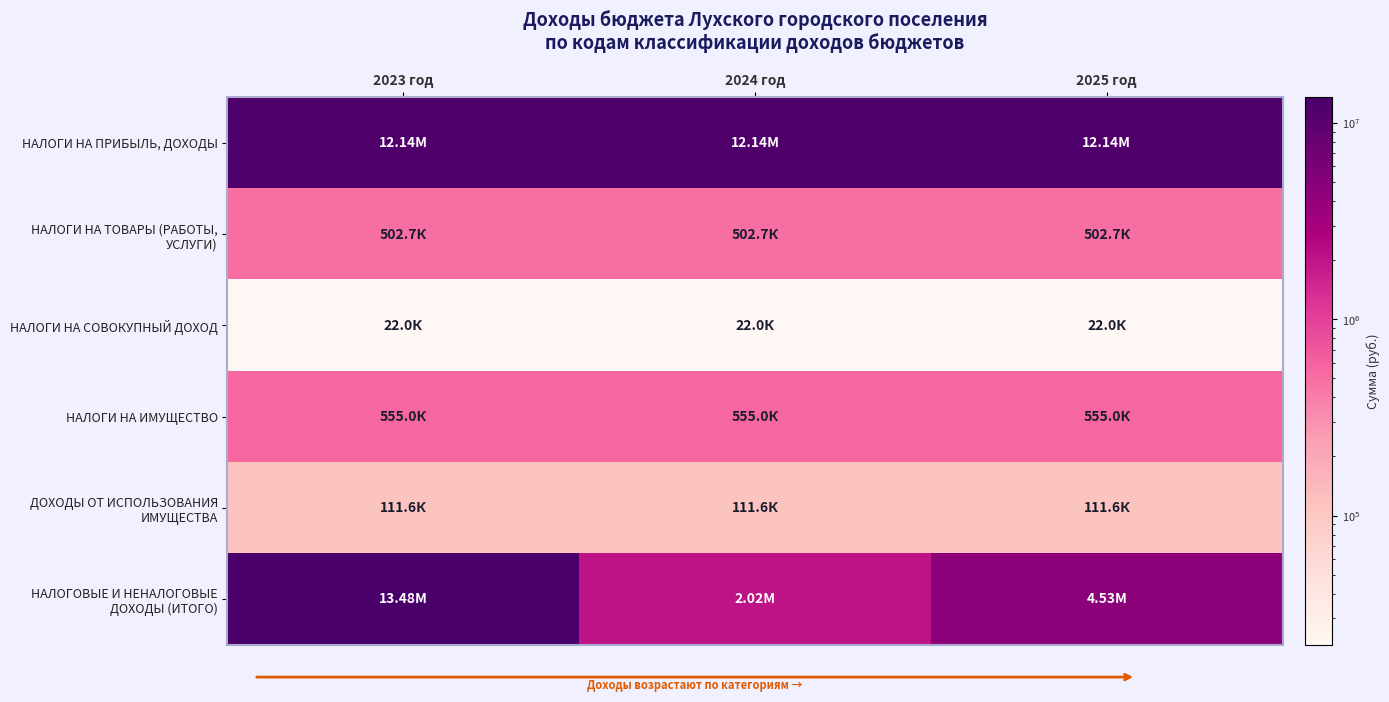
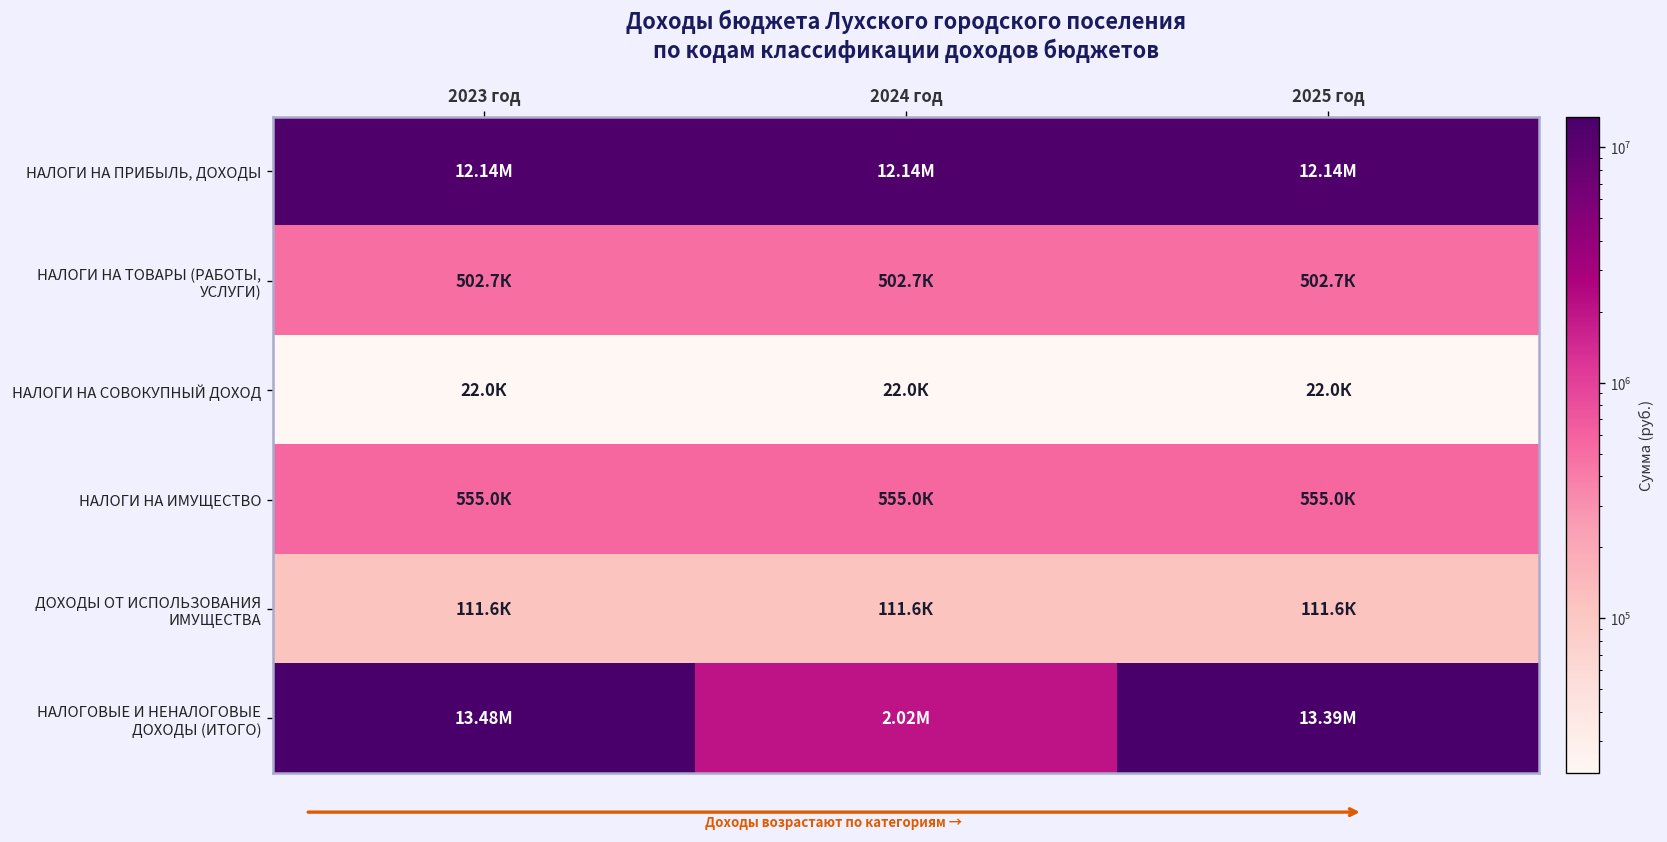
НАЛОГОВЫЕ И НЕНАЛОГОВЫЕ ДОХОДЫ (ИТОГО), 2025 год: 4.53М -> 13.39М
